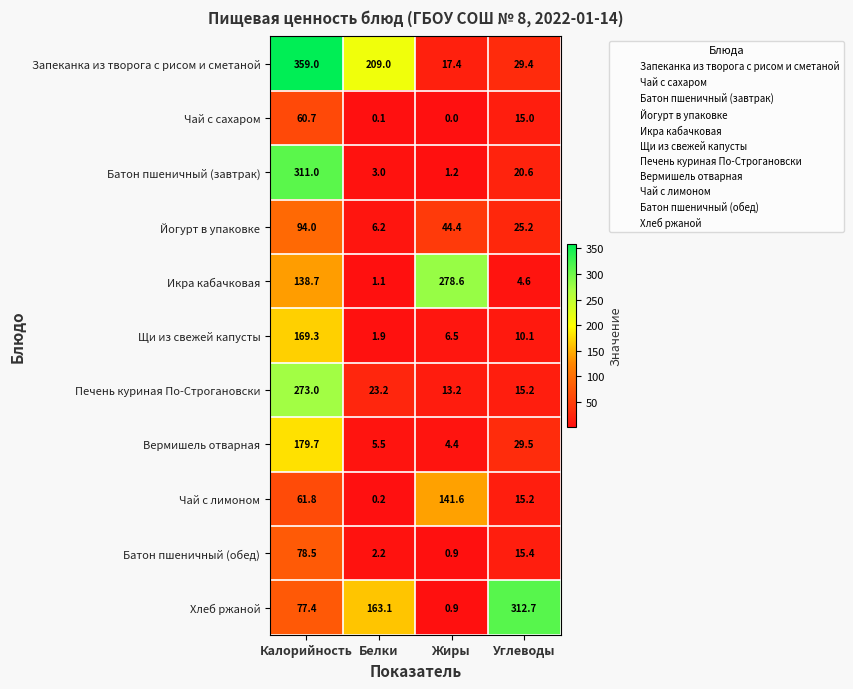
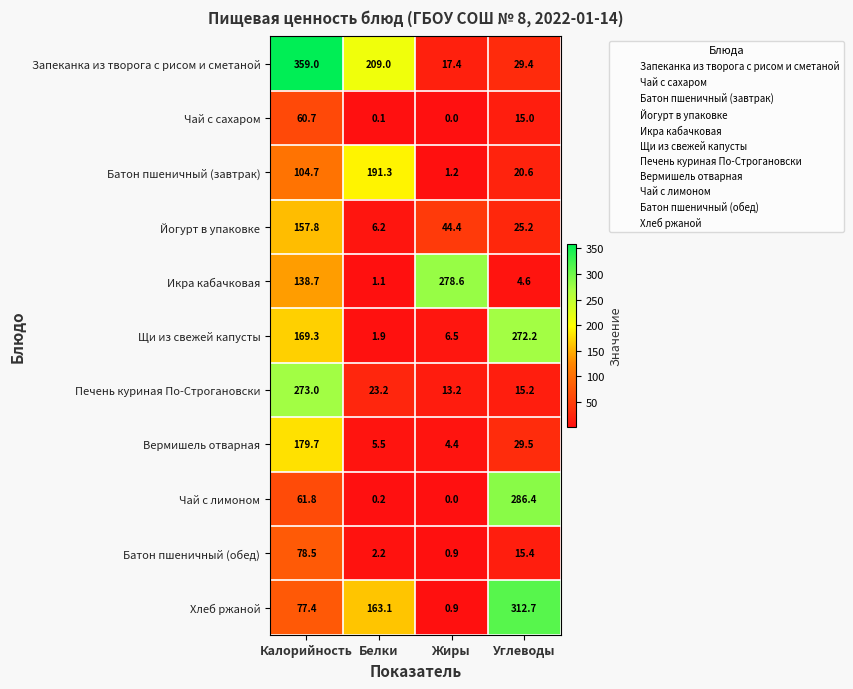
Батон пшеничный (завтрак), Калорийность: 311.0 -> 104.7
Батон пшеничный (завтрак), Белки: 3.0 -> 191.3
Йогурт в упаковке, Калорийность: 94.0 -> 157.8
Щи из свежей капусты, Углеводы: 10.1 -> 272.2
Чай с лимоном, Жиры: 141.6 -> 0.0
Чай с лимоном, Углеводы: 15.2 -> 286.4
